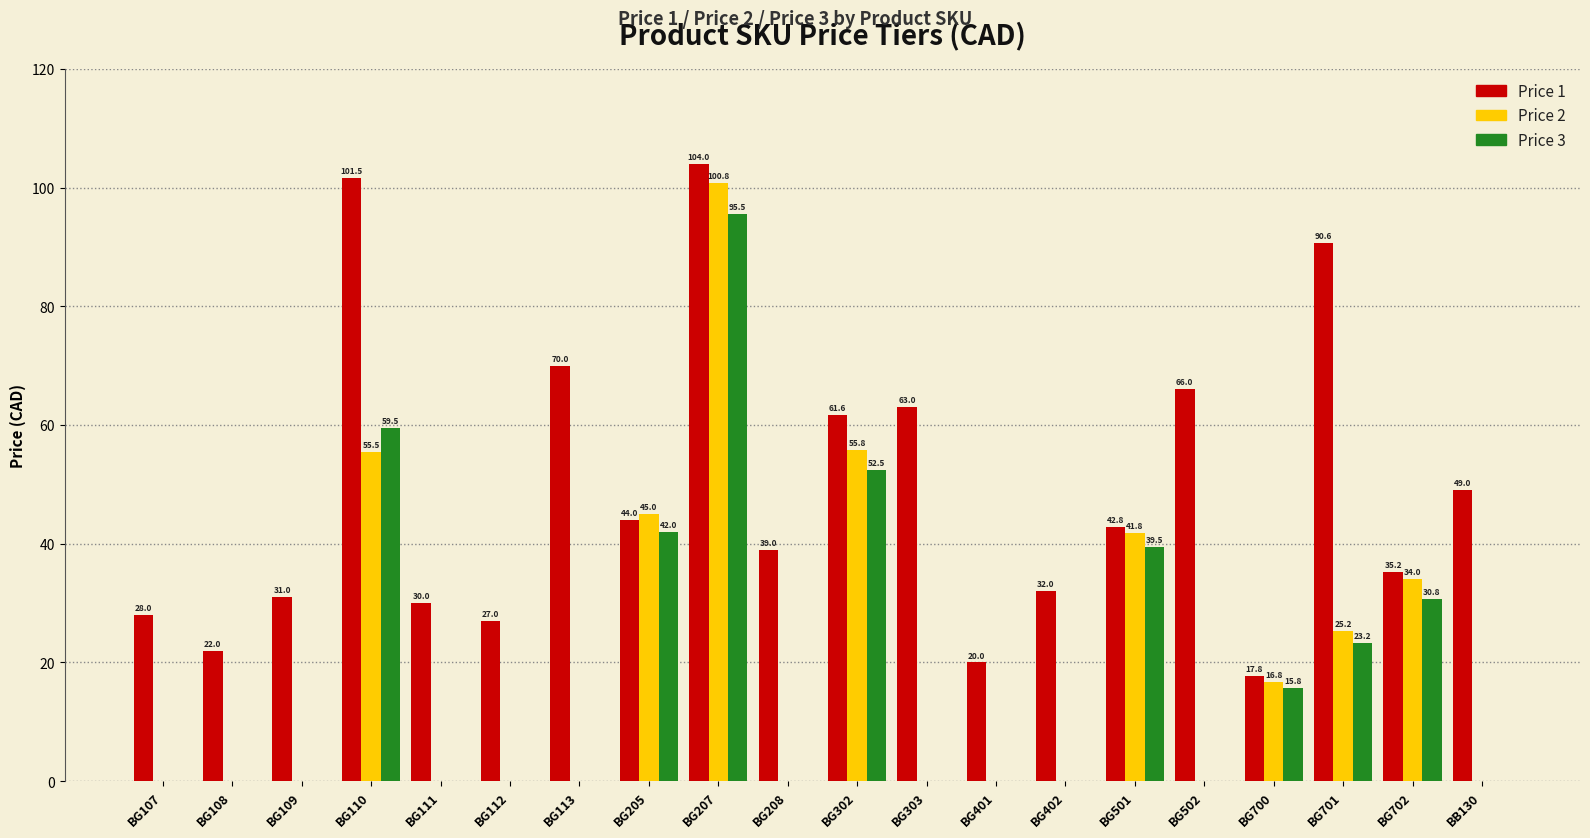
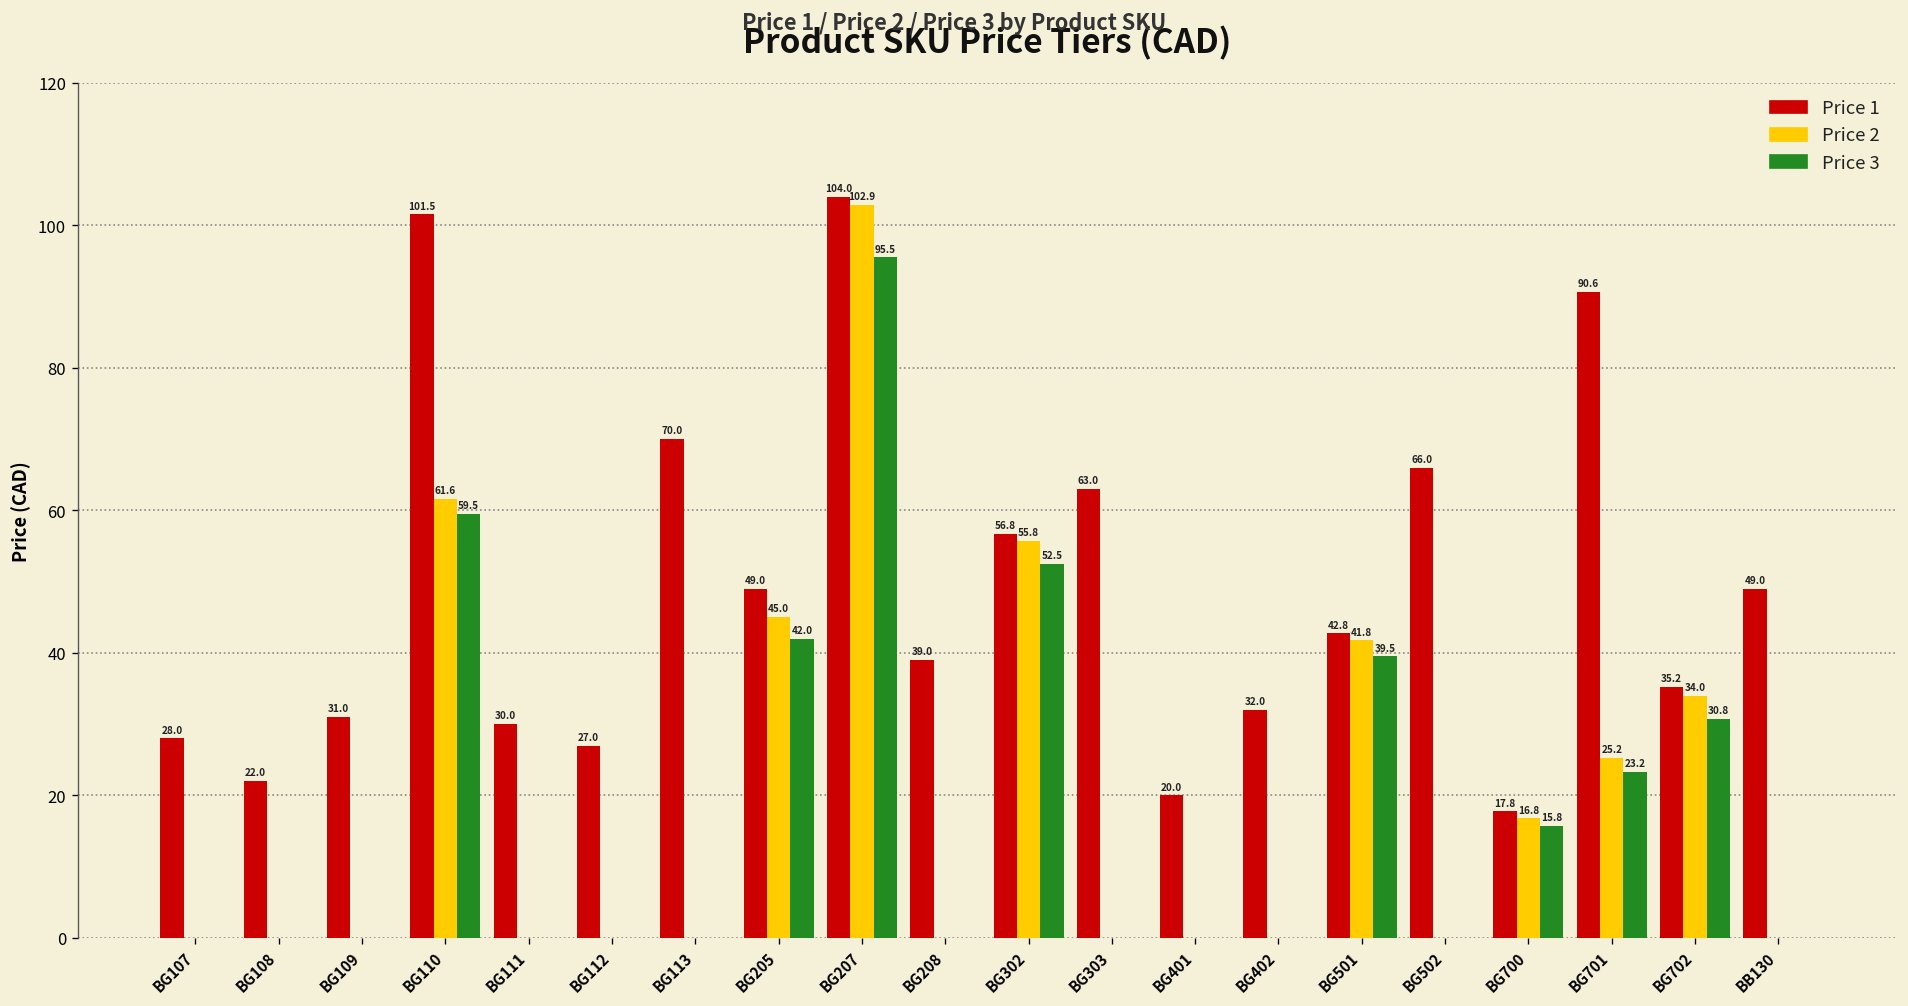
Price 2, BG110: 55.5 -> 61.6
Price 1, BG205: 44.0 -> 49.0
Price 2, BG207: 100.8 -> 102.9
Price 1, BG302: 61.6 -> 56.8
